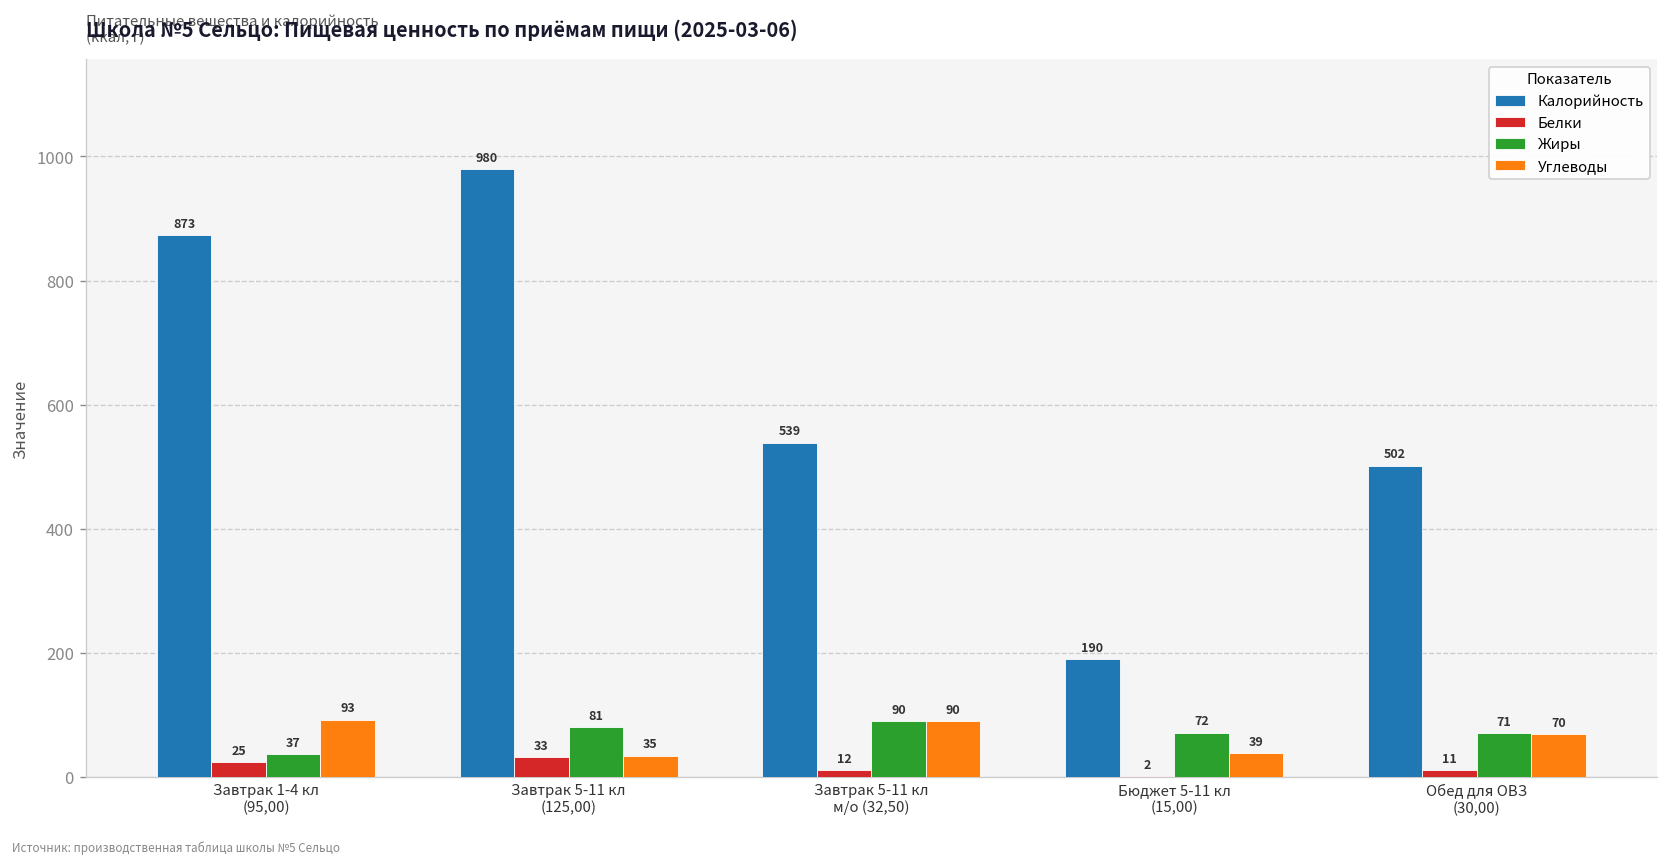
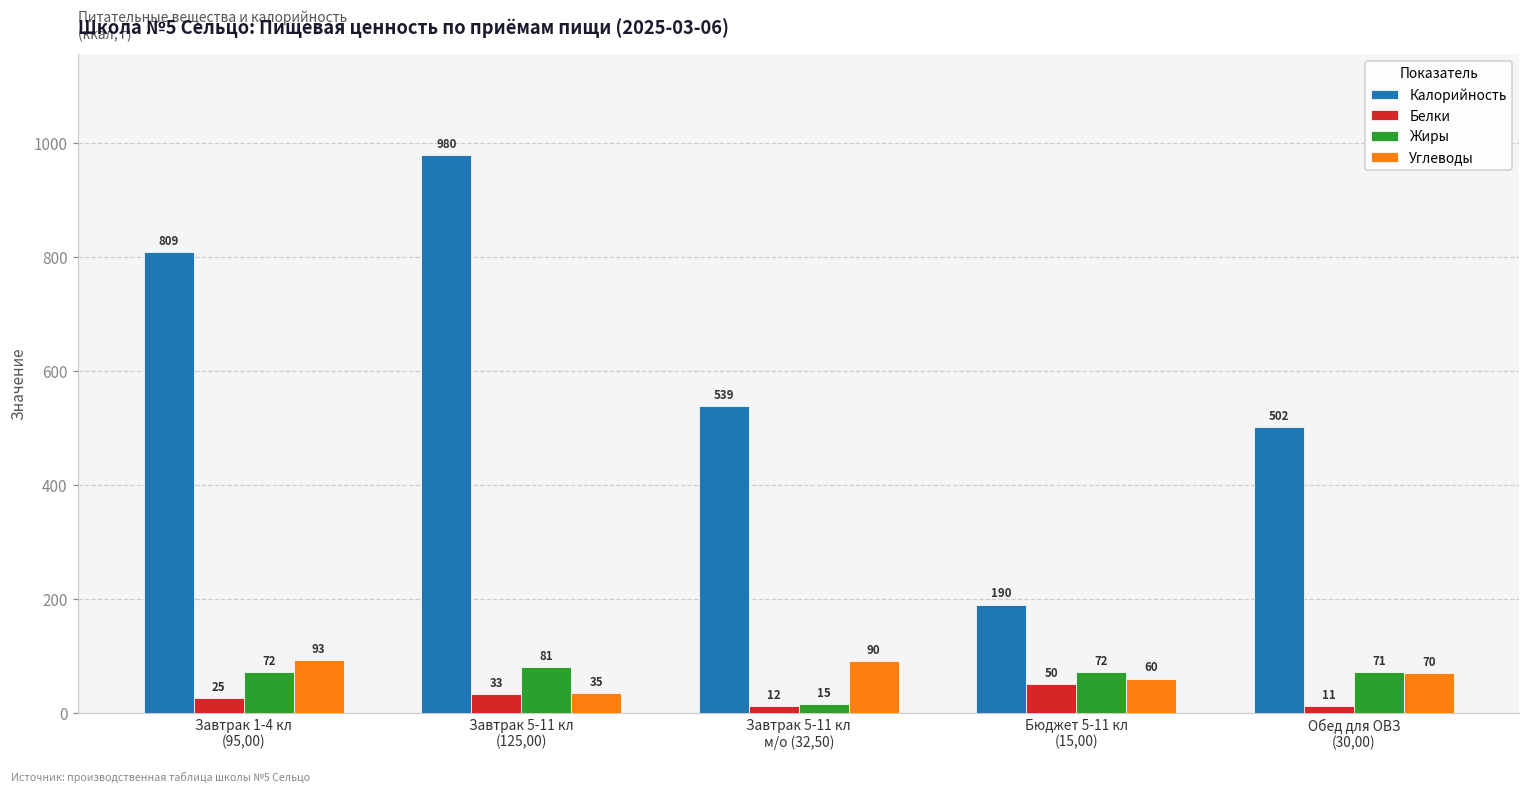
Калорийность, Завтрак 1-4 кл (95,00): 873 -> 809
Жиры, Завтрак 1-4 кл (95,00): 37 -> 72
Жиры, Завтрак 5-11 кл м/о (32,50): 90 -> 15
Белки, Бюджет 5-11 кл (15,00): 2 -> 50
Углеводы, Бюджет 5-11 кл (15,00): 39 -> 60
